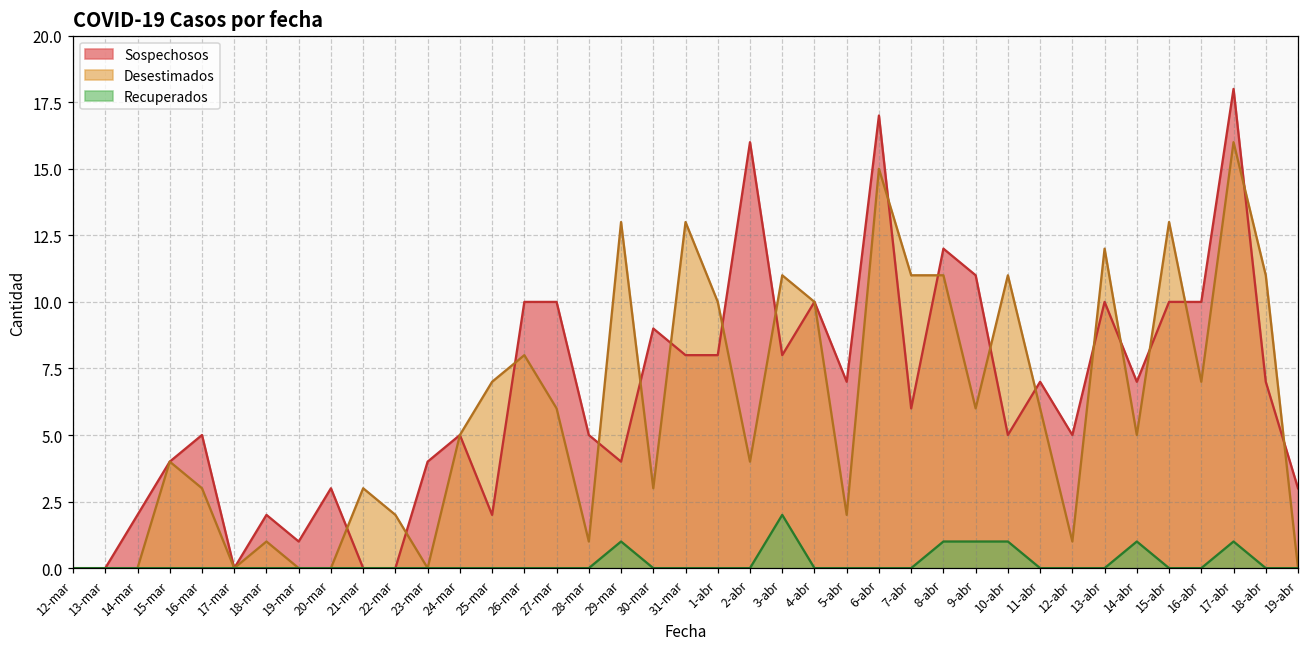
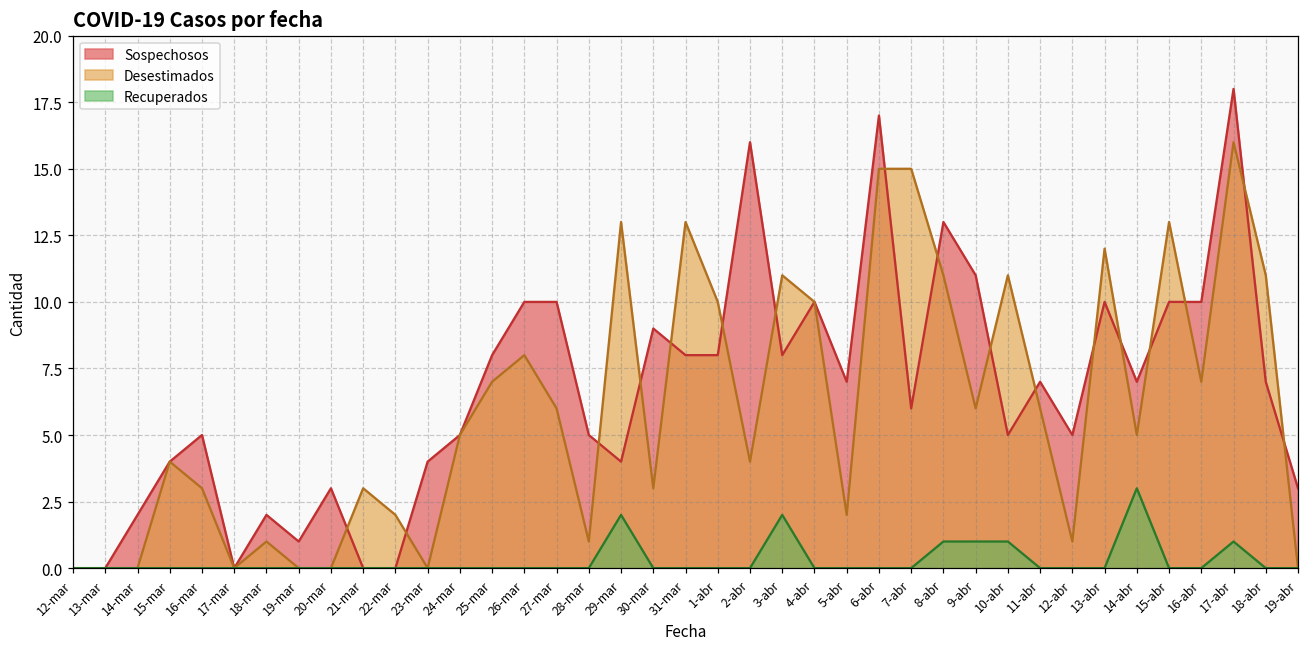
Sospechosos, 25-mar: 2 -> 8
Recuperados, 29-mar: 1 -> 2
Desestimados, 7-abr: 11 -> 15
Sospechosos, 8-abr: 12 -> 13
Recuperados, 14-abr: 1 -> 3
